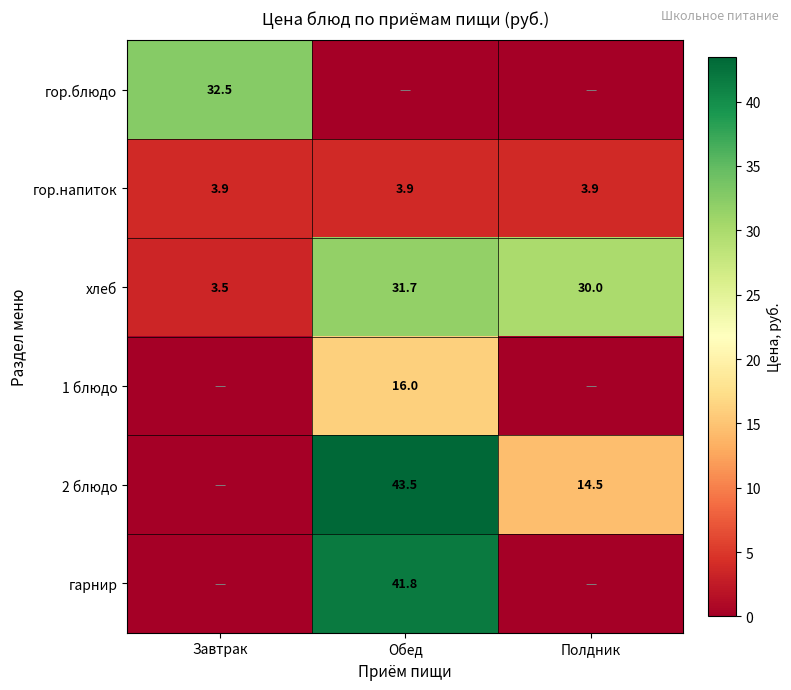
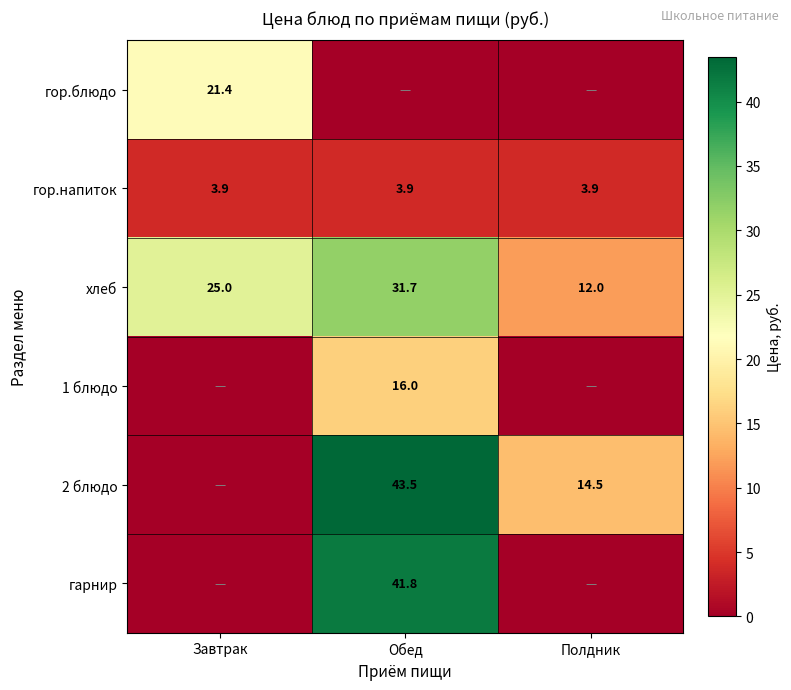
гор.блюдо, Завтрак: 32.5 -> 21.4
хлеб, Завтрак: 3.5 -> 25.0
хлеб, Полдник: 30.0 -> 12.0
